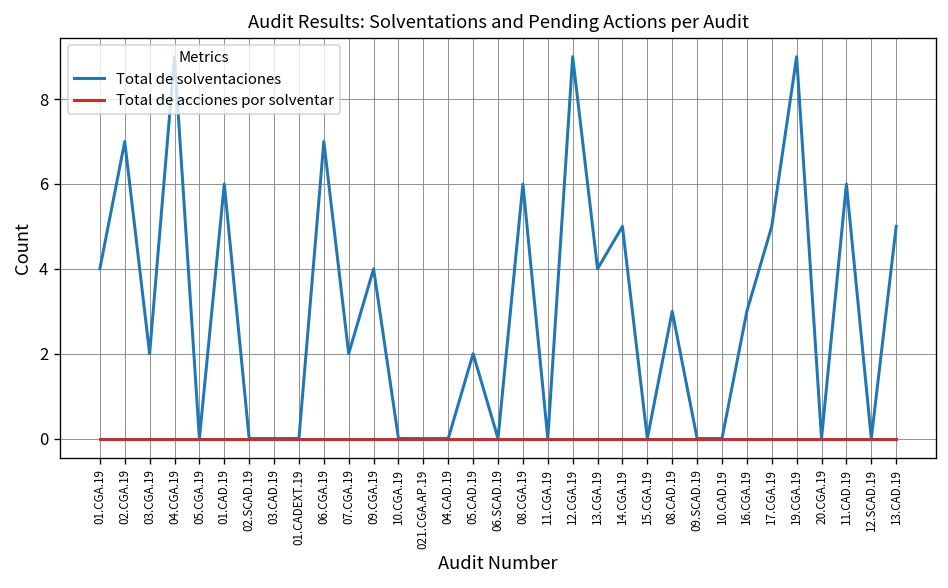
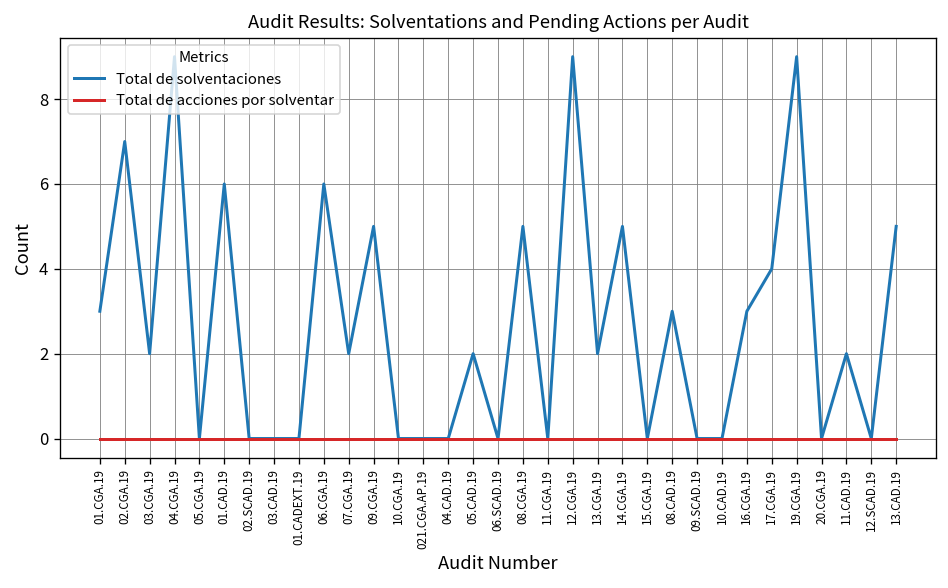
Total de solventaciones, 01.CGA.19: 4 -> 3
Total de solventaciones, 06.CGA.19: 7 -> 6
Total de solventaciones, 09.CGA.19: 4 -> 5
Total de solventaciones, 08.CGA.19: 6 -> 5
Total de solventaciones, 13.CGA.19: 4 -> 2
Total de solventaciones, 17.CGA.19: 5 -> 4
Total de solventaciones, 11.CAD.19: 6 -> 2
